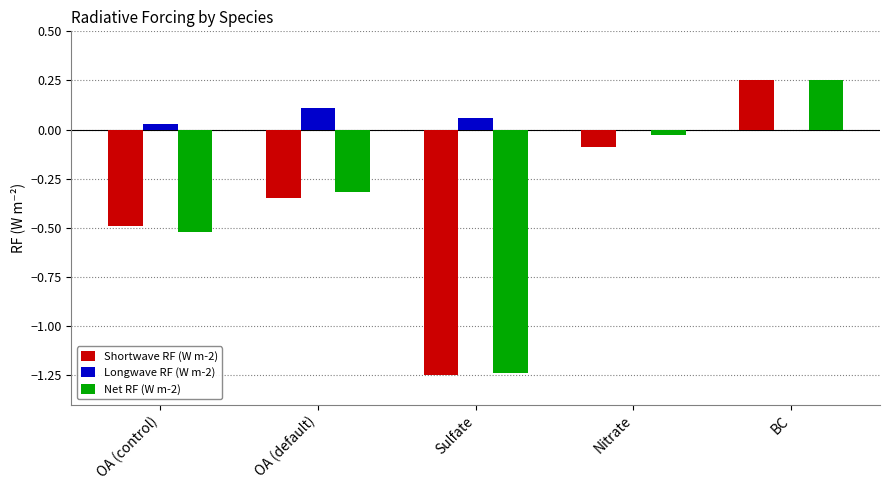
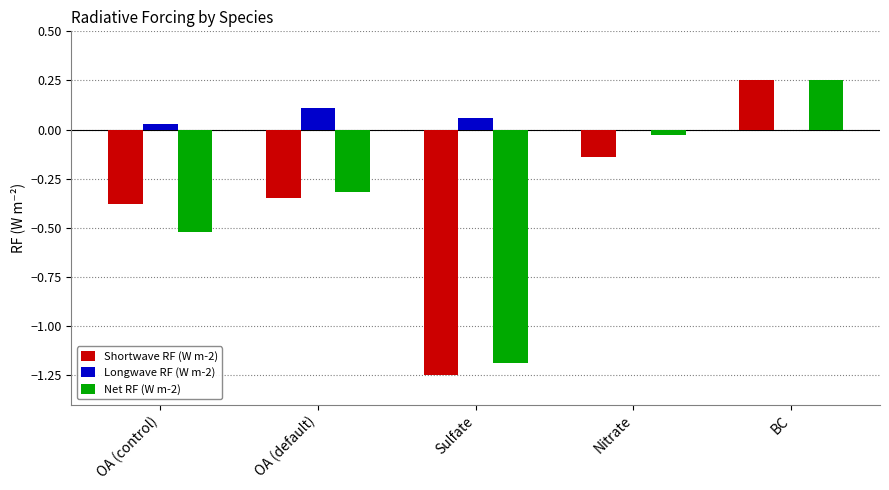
Shortwave RF (W m-2), OA (control): -0.49 -> -0.38
Net RF (W m-2), Sulfate: -1.24 -> -1.19
Shortwave RF (W m-2), Nitrate: -0.09 -> -0.14
